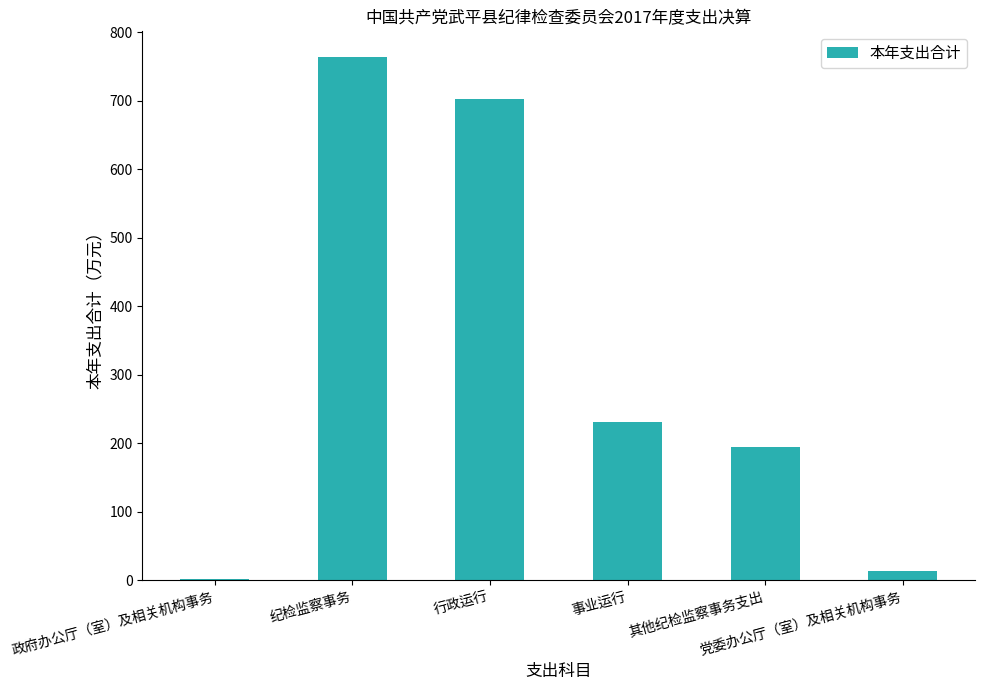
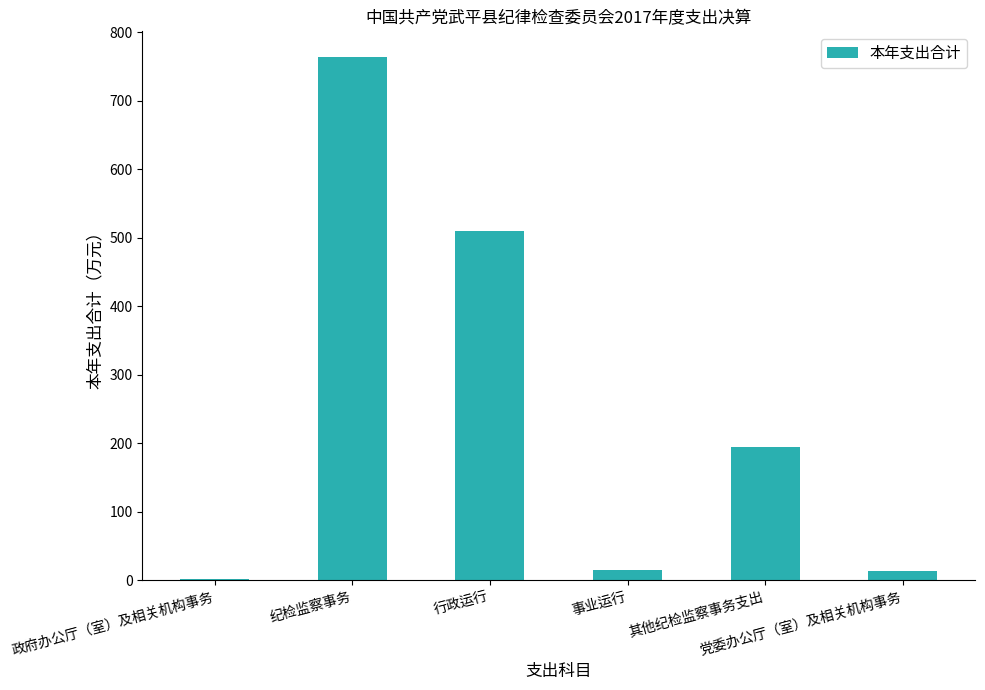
行政运行: 700 -> 510
事业运行: 230 -> 10
